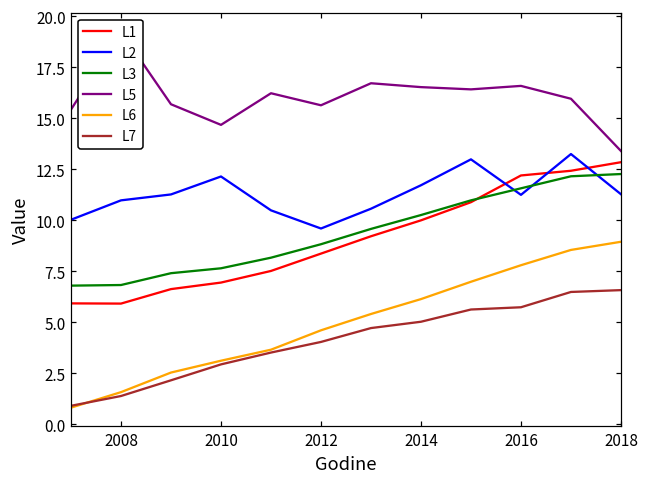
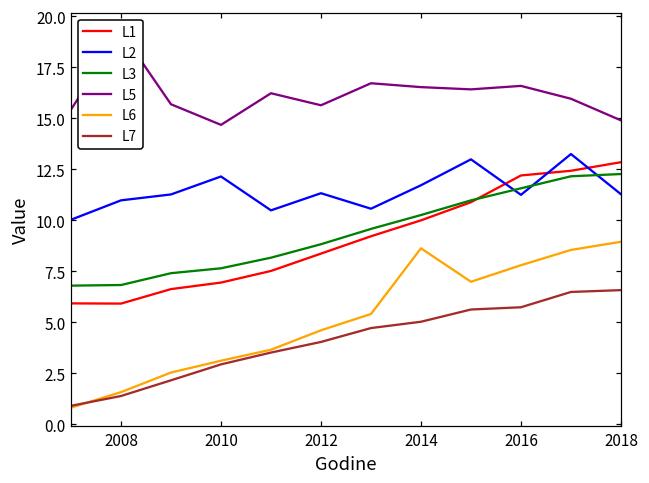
L2, 2012: 9.6 -> 11.3
L6, 2014: 6.1 -> 8.6
L5, 2018: 13.4 -> 14.9
